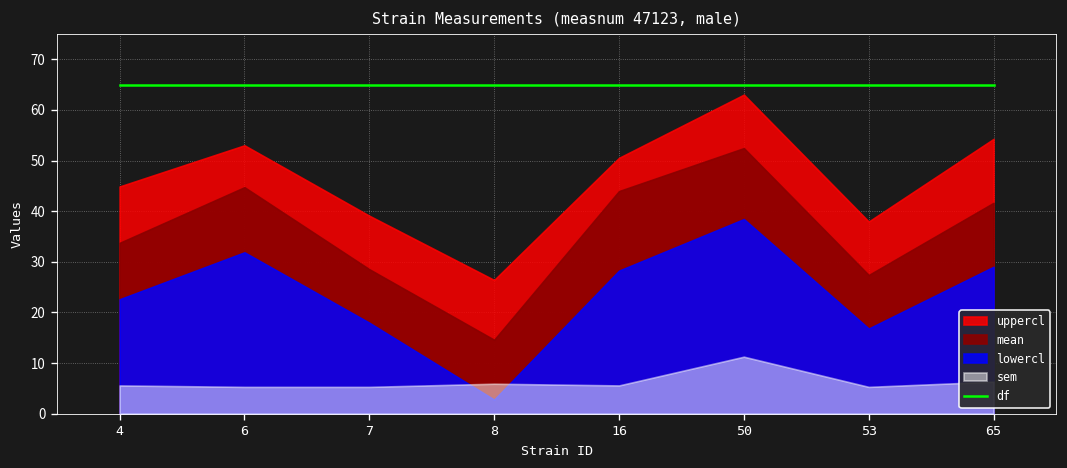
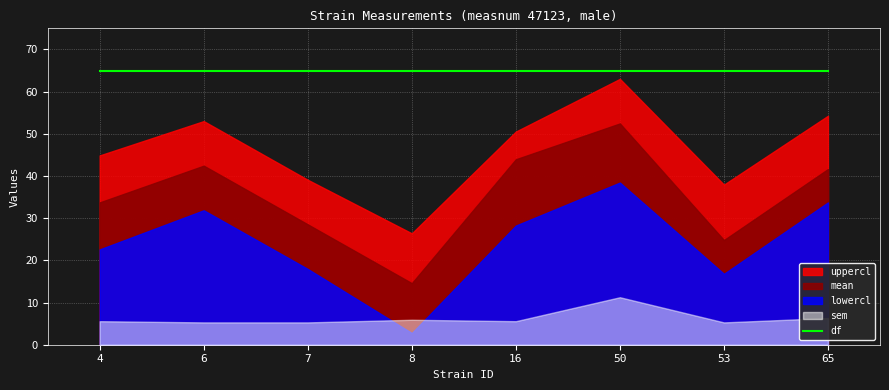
mean, 6: 45 -> 42
mean, 53: 27 -> 25
lowercl, 65: 29 -> 34
